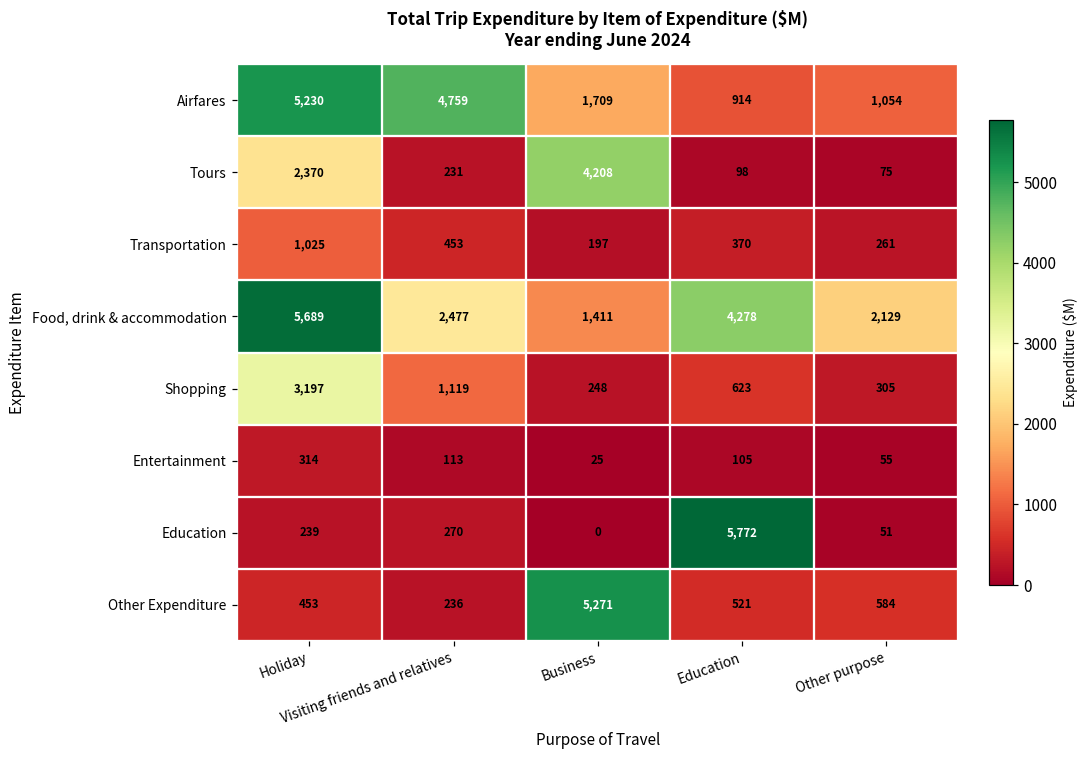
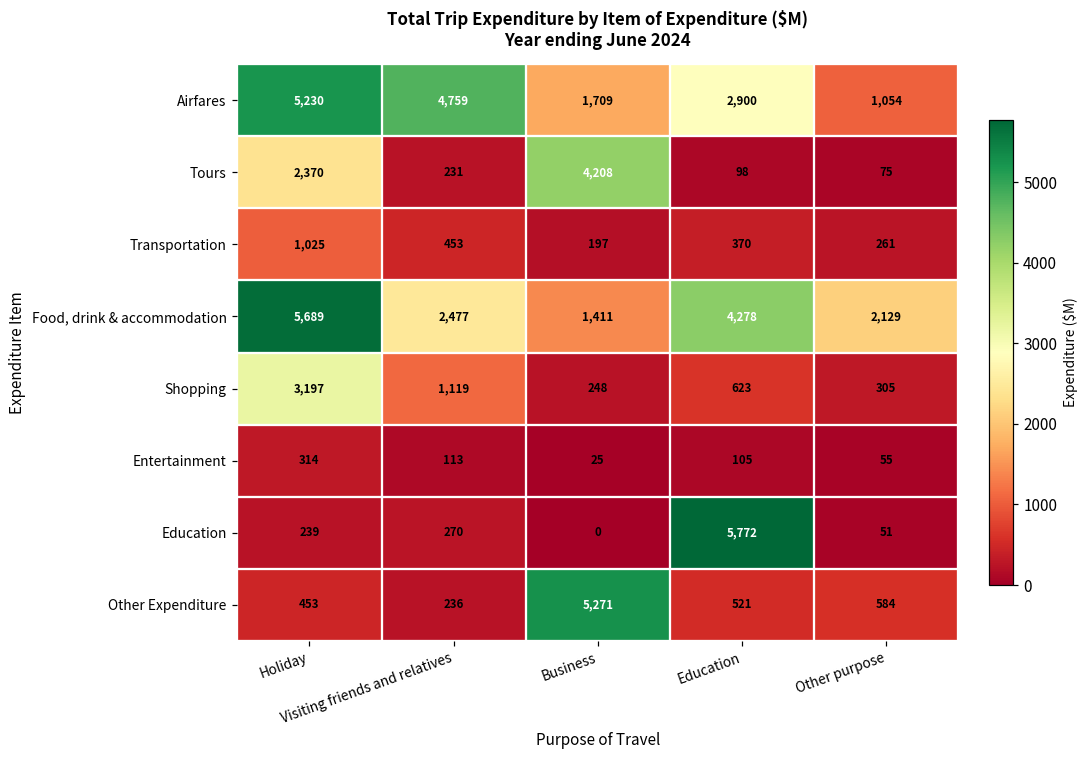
Airfares, Education: 914 -> 2,900
